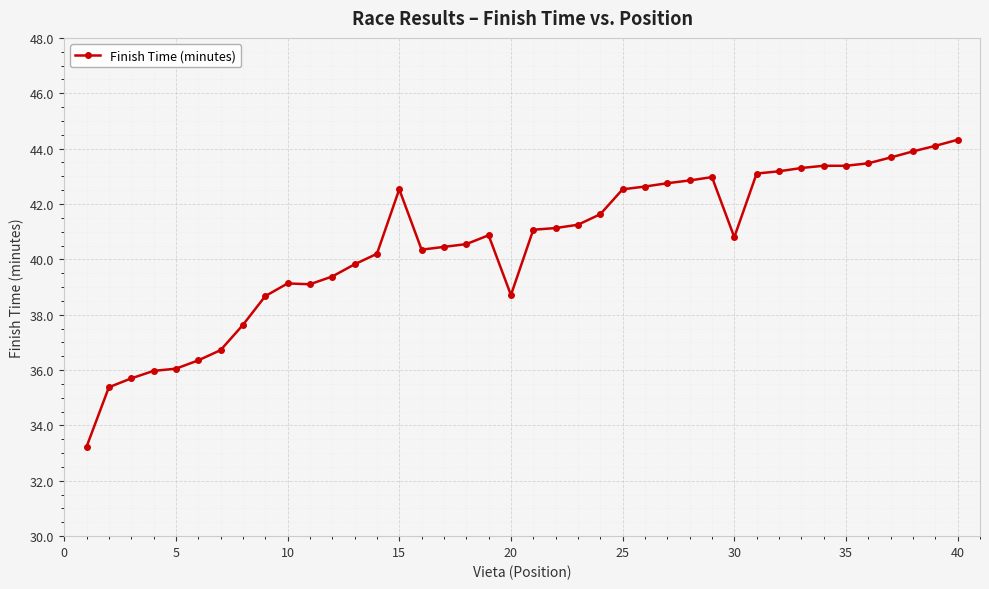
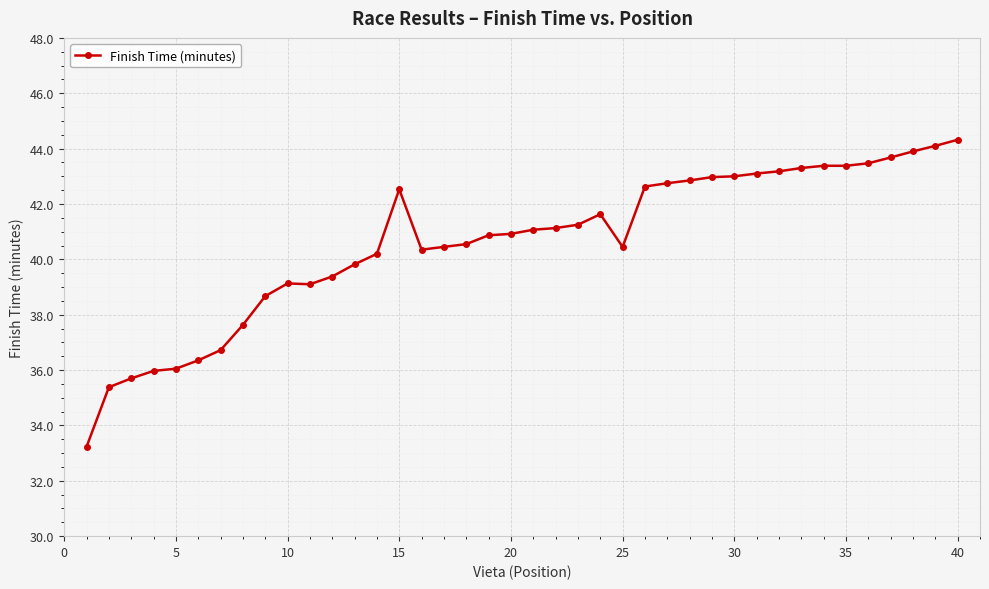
20: 38.7 -> 40.9
25: 42.5 -> 40.5
30: 40.8 -> 43.0
